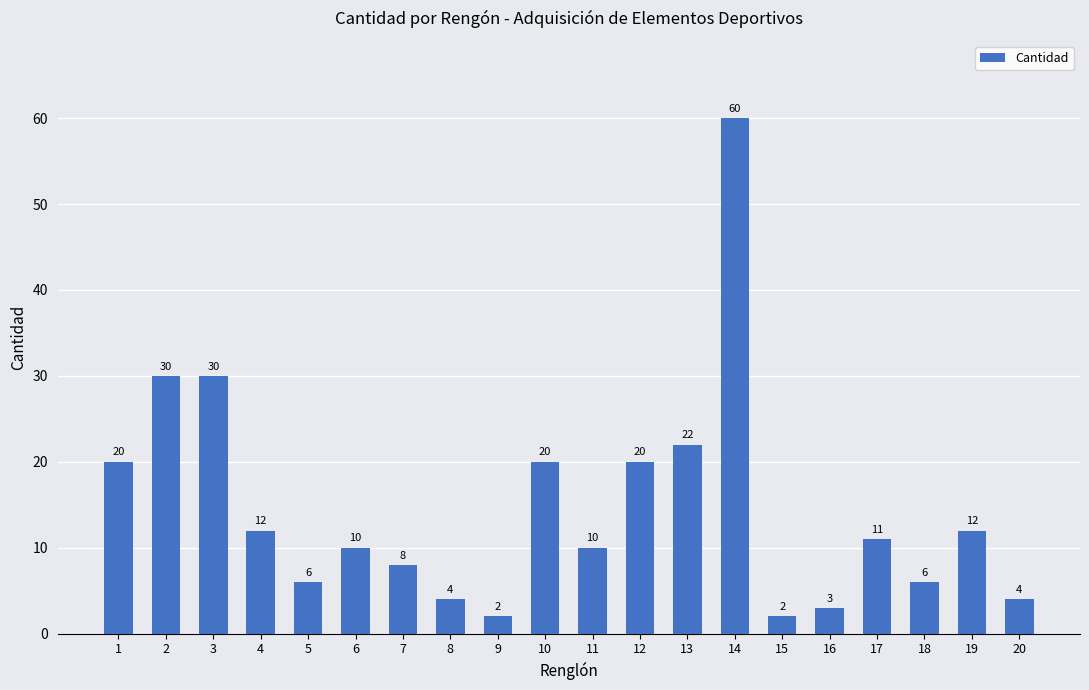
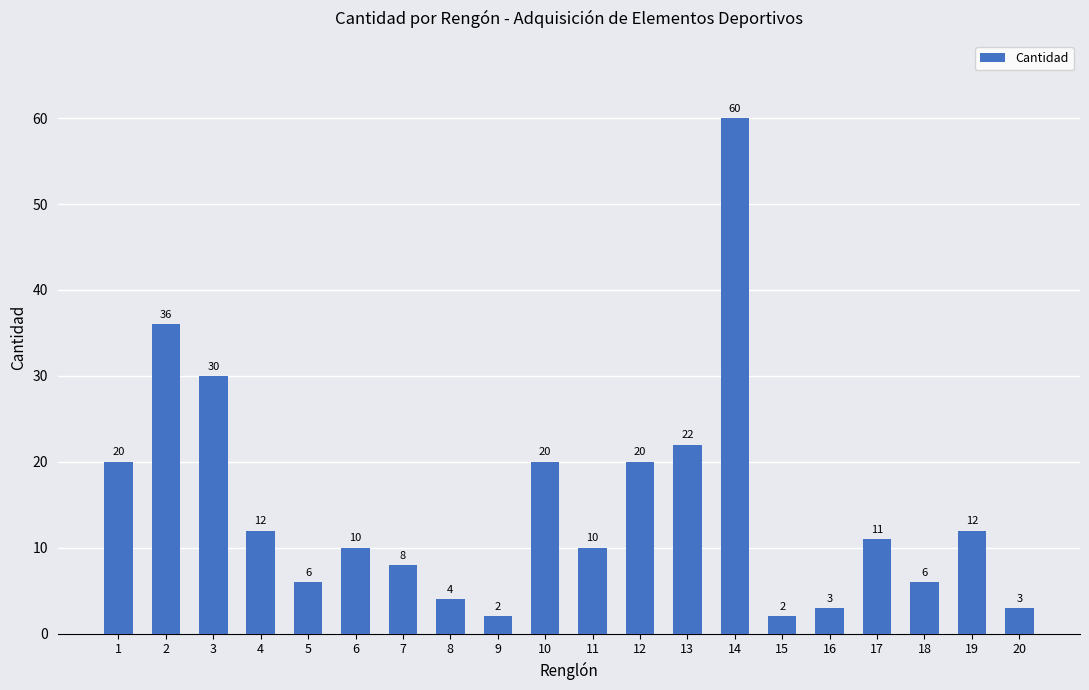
2: 30 -> 36
20: 4 -> 3
